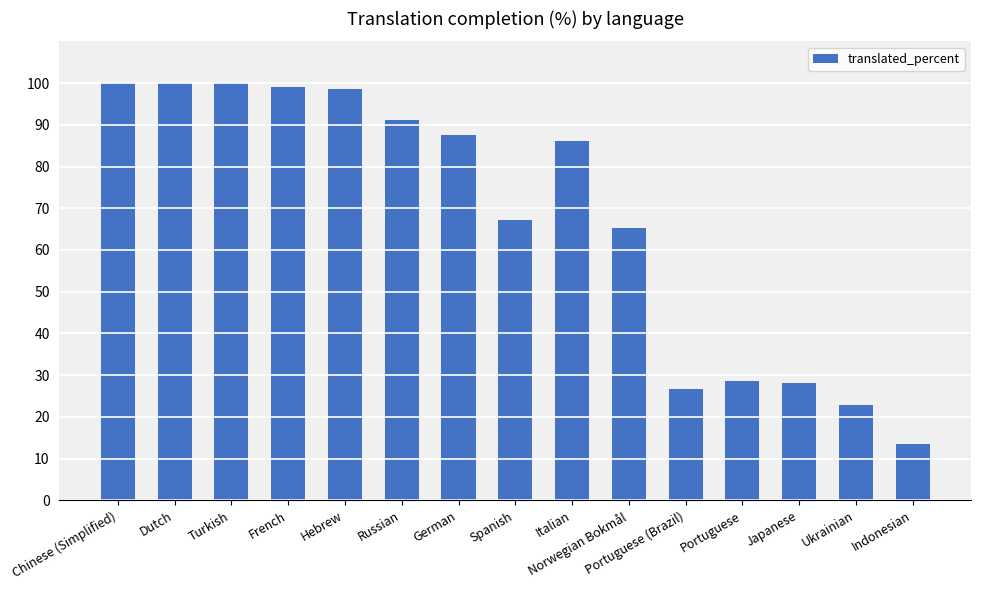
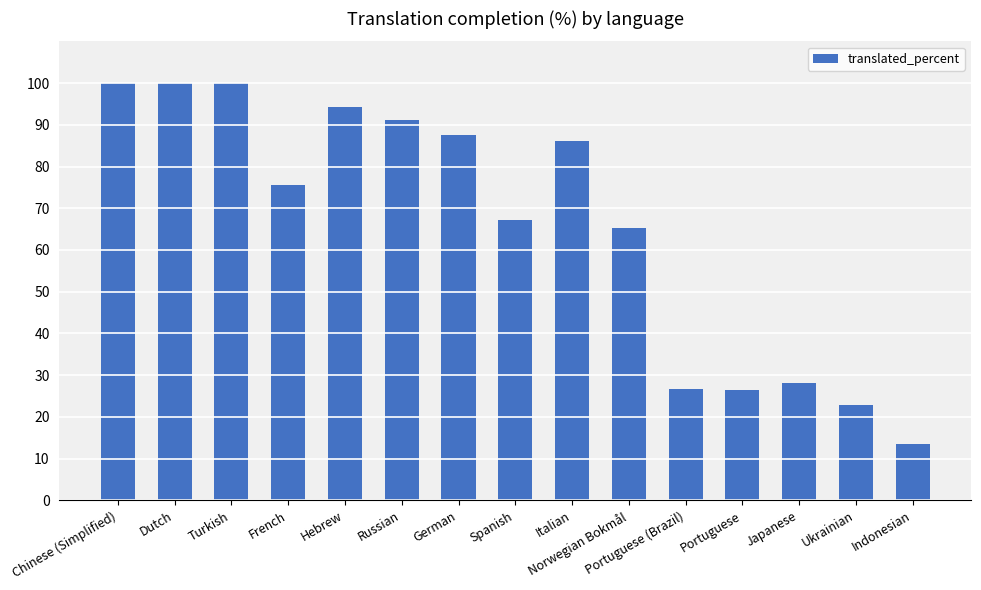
French: 99 -> 76
Hebrew: 99 -> 94
Portuguese: 29 -> 27
